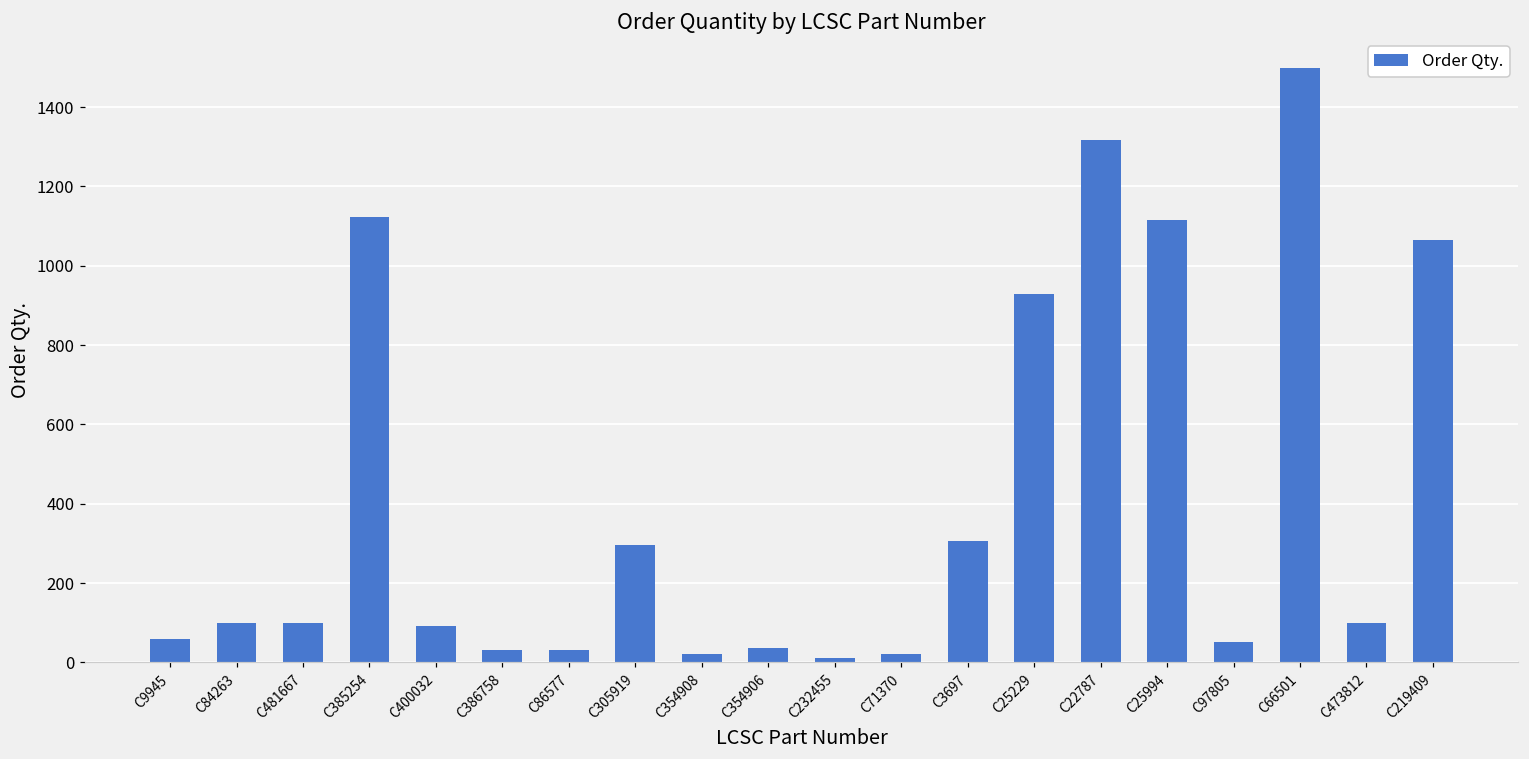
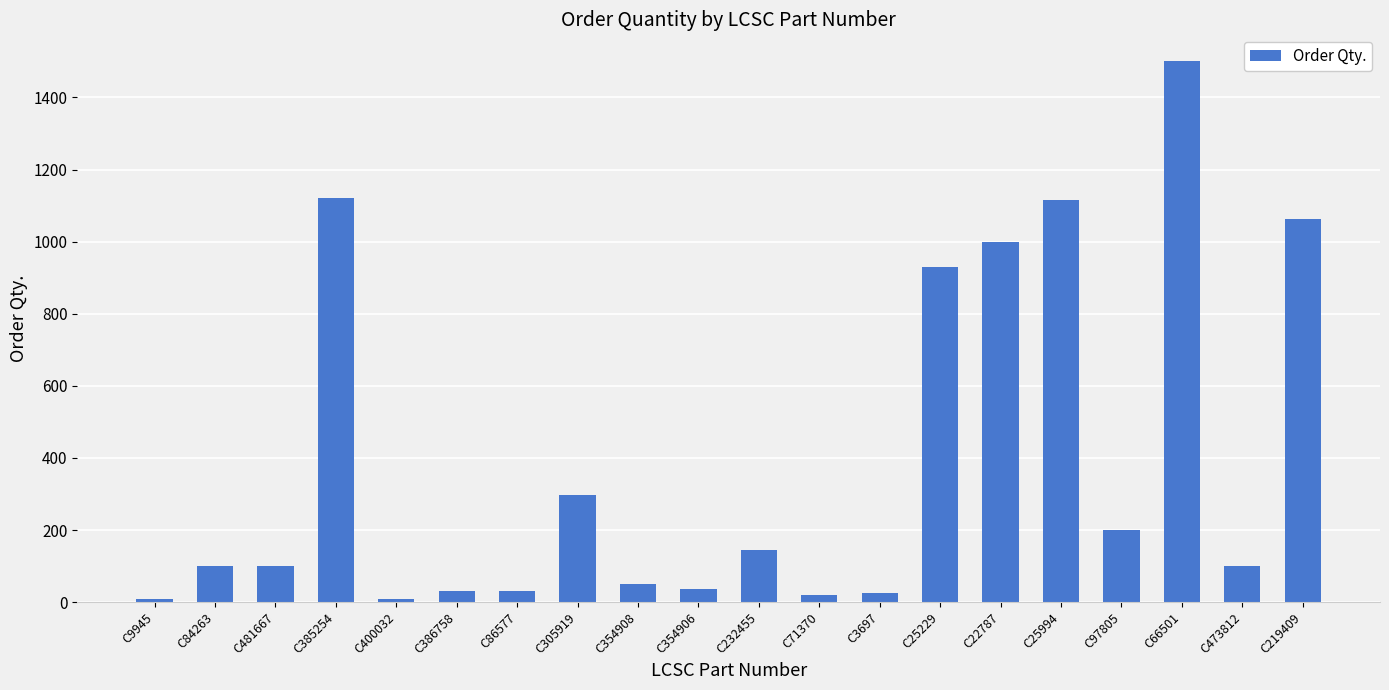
C9945: 60 -> 10
C400032: 90 -> 10
C354908: 20 -> 50
C232455: 10 -> 150
C3697: 310 -> 30
C22787: 1320 -> 1000
C97805: 50 -> 200
